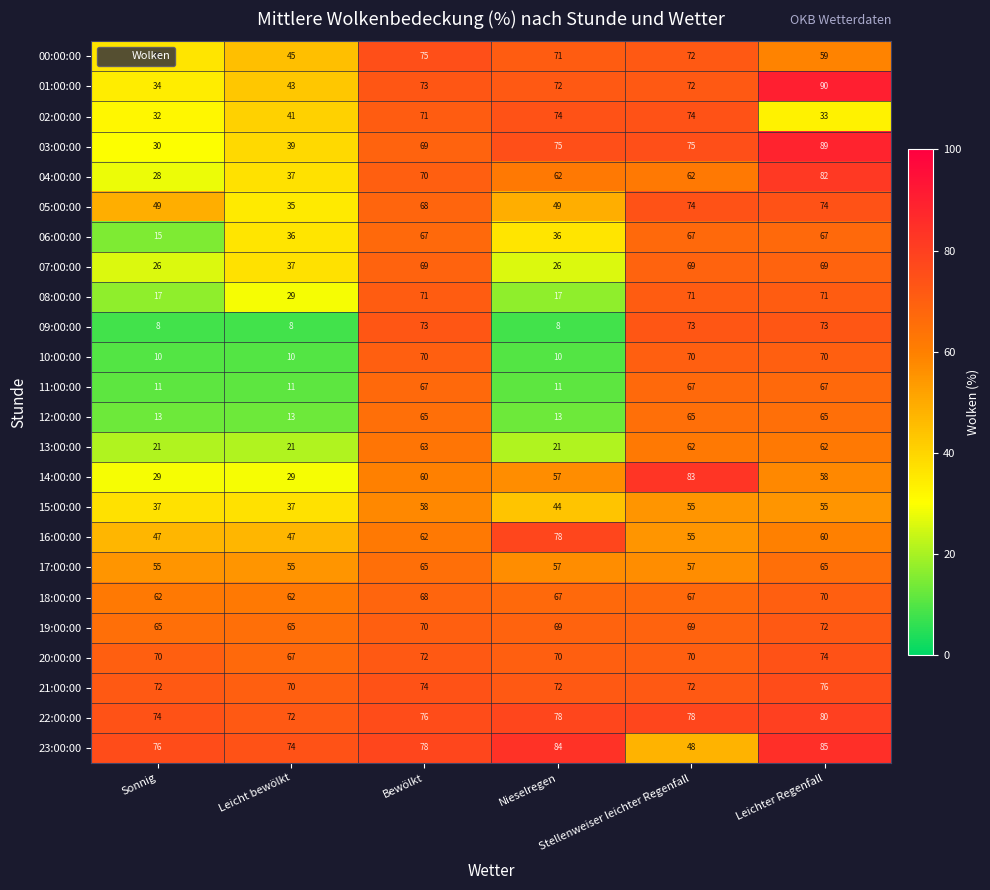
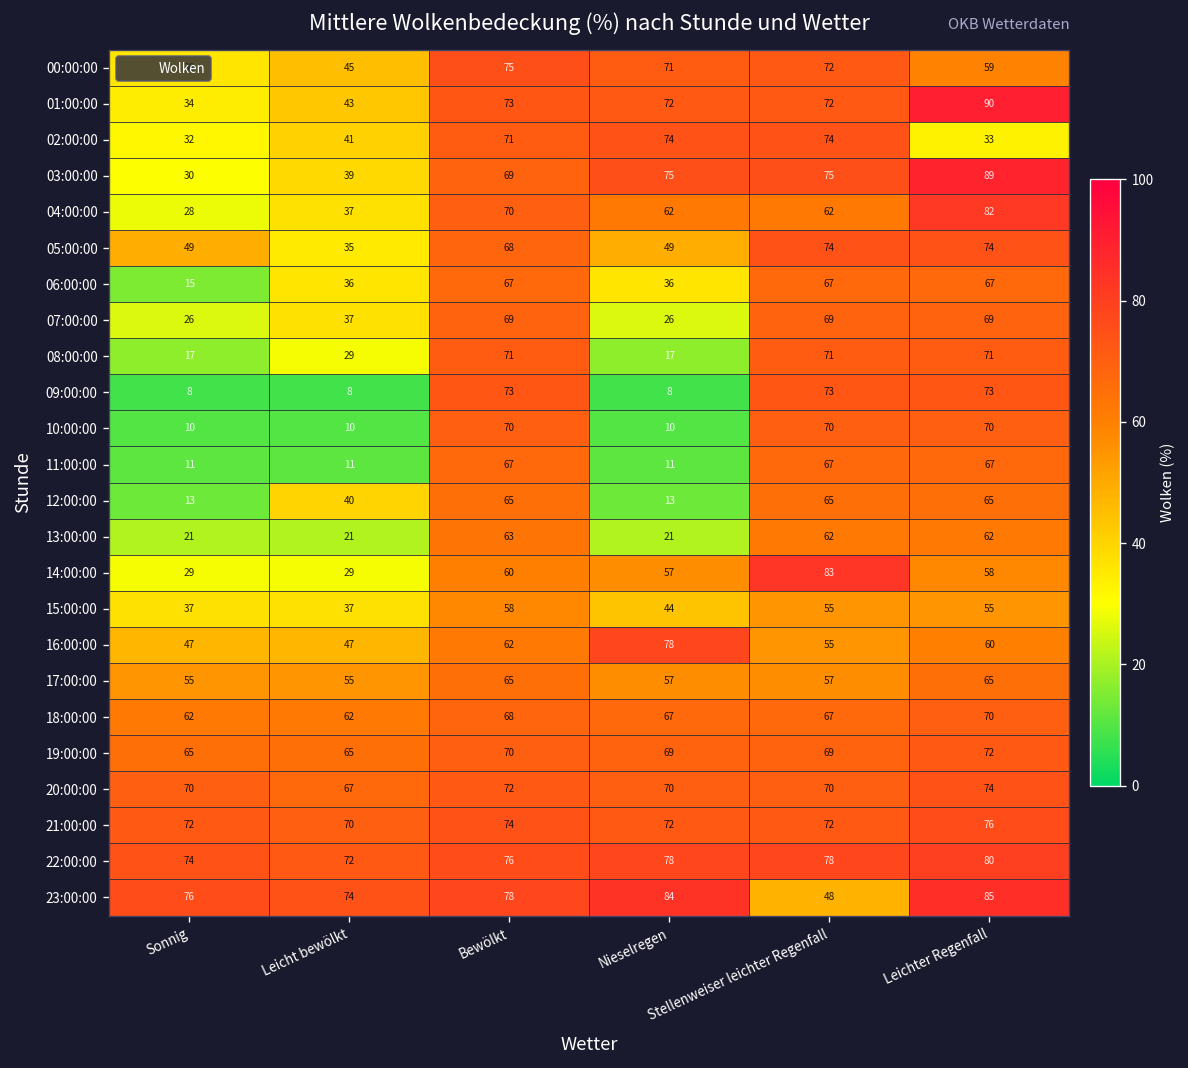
12:00:00, Leicht bewölkt: 13 -> 40
